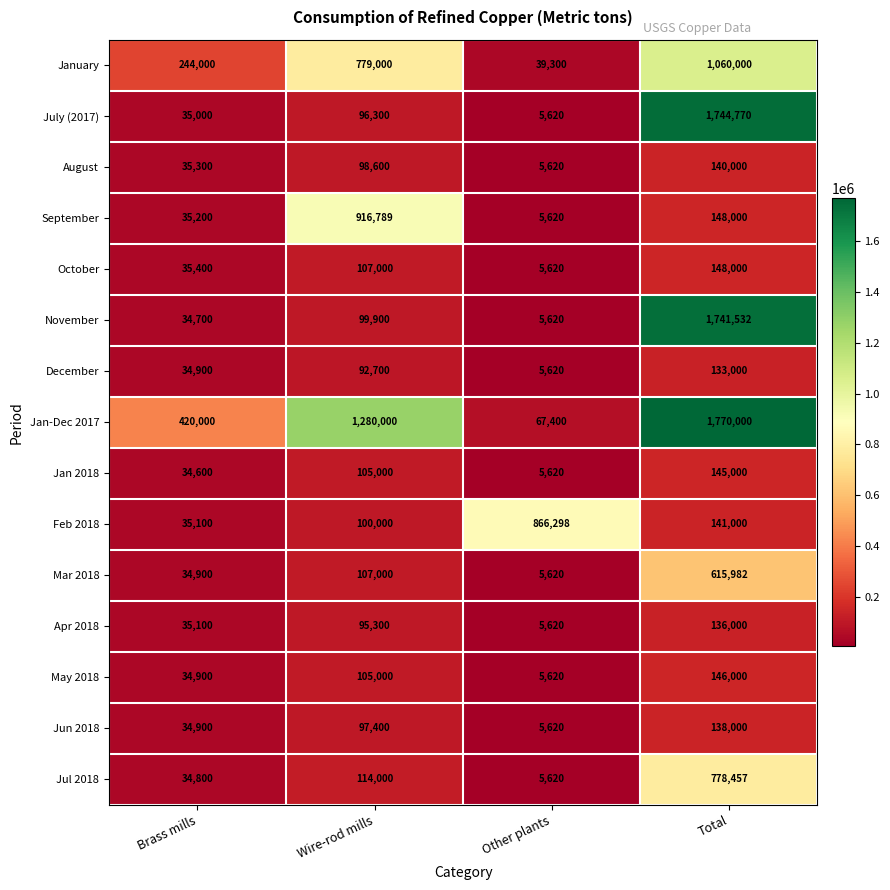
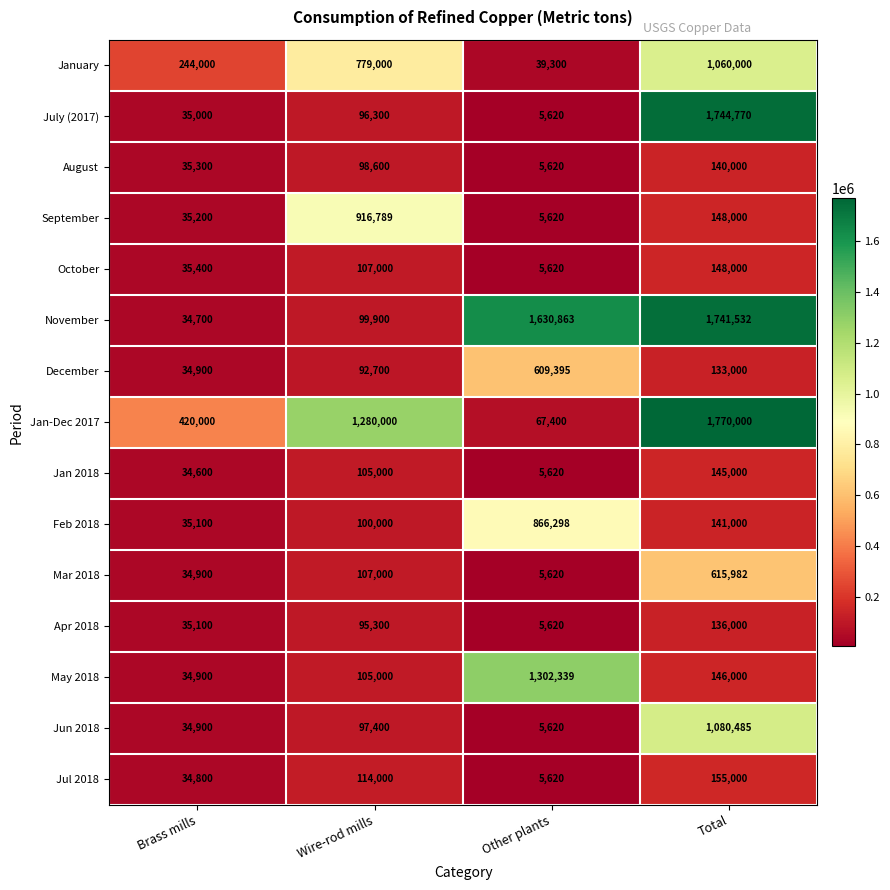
November, Other plants: 5,620 -> 1,630,863
December, Other plants: 5,620 -> 609,395
May 2018, Other plants: 5,620 -> 1,302,339
Jun 2018, Total: 138,000 -> 1,080,485
Jul 2018, Total: 778,457 -> 155,000
